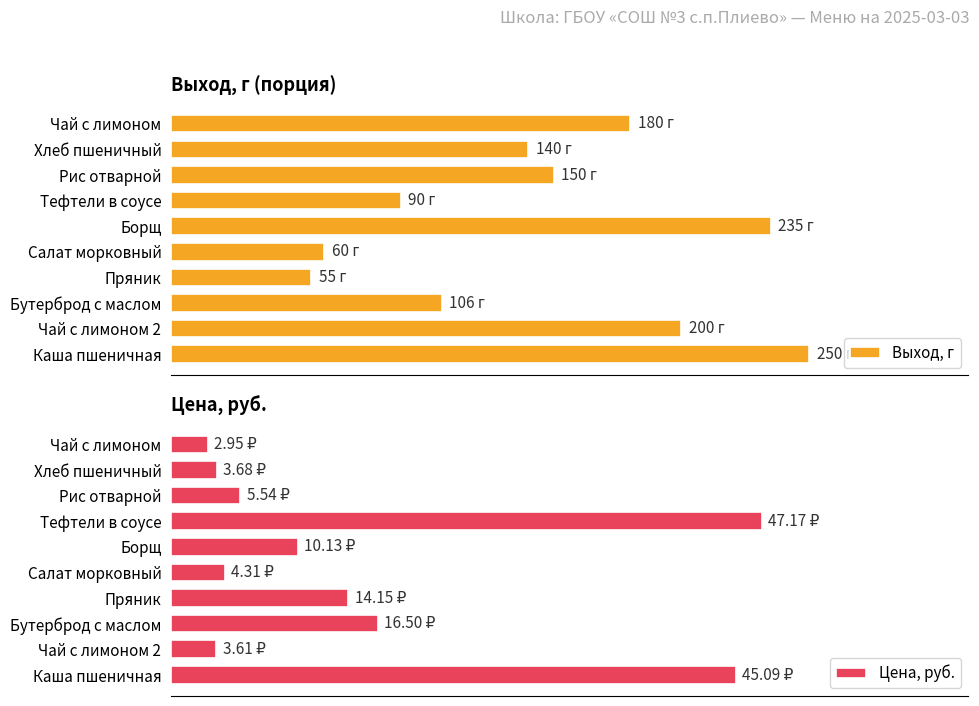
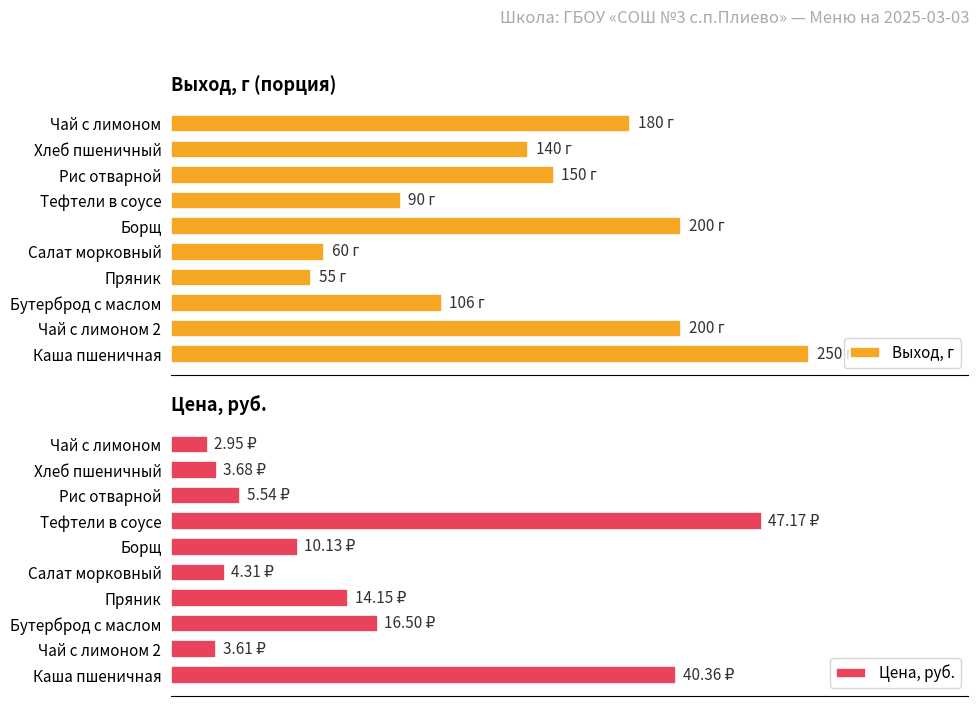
Выход, г (порция), Борщ: 235 -> 200
Цена, руб., Каша пшеничная: 45.09 -> 40.36
